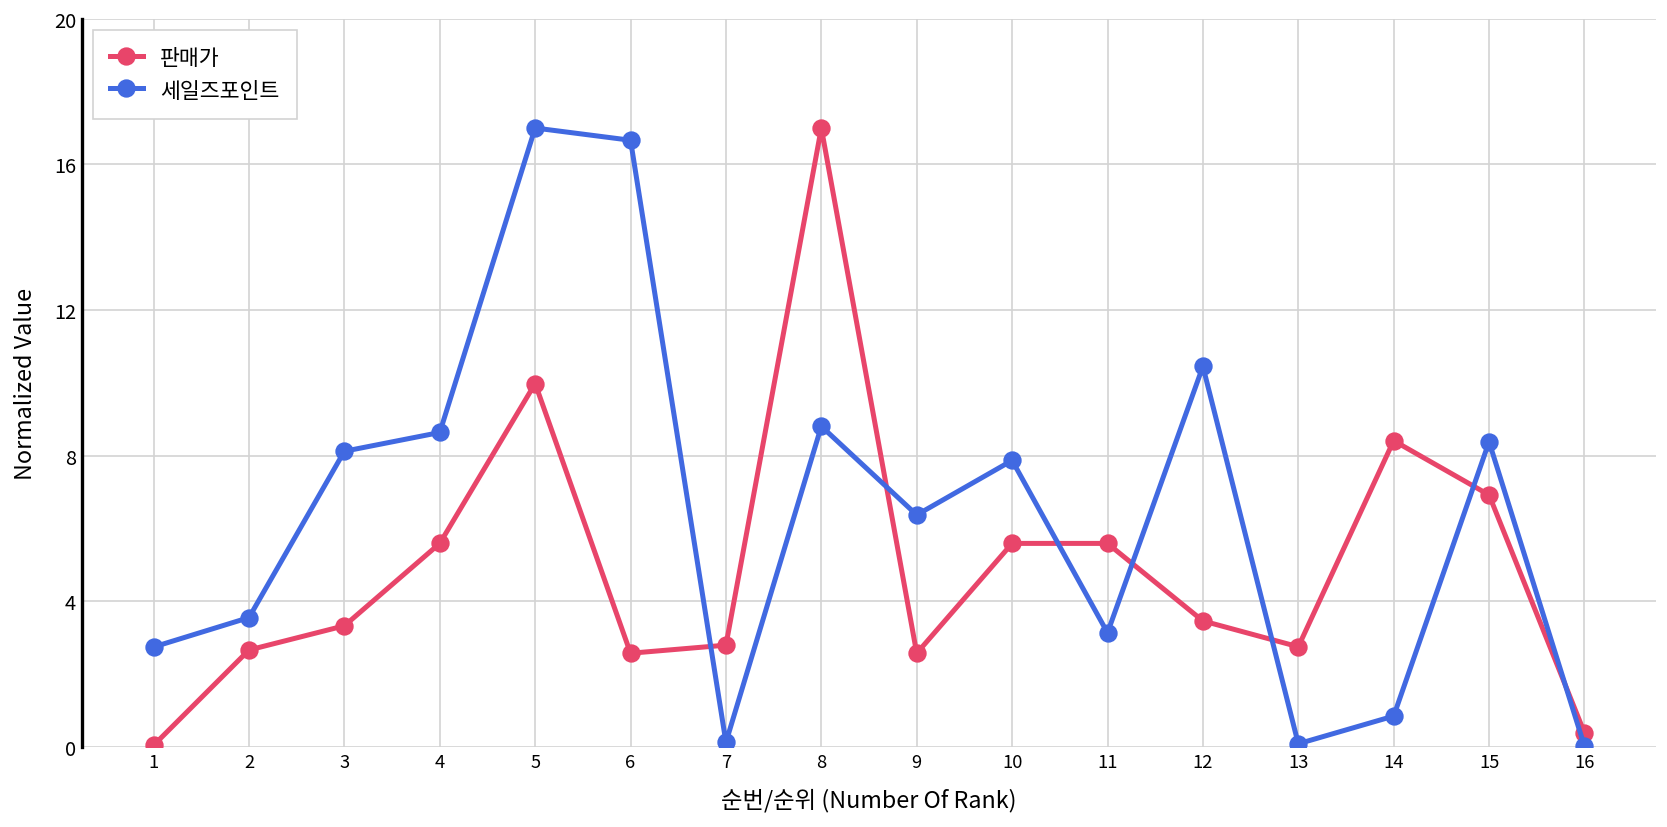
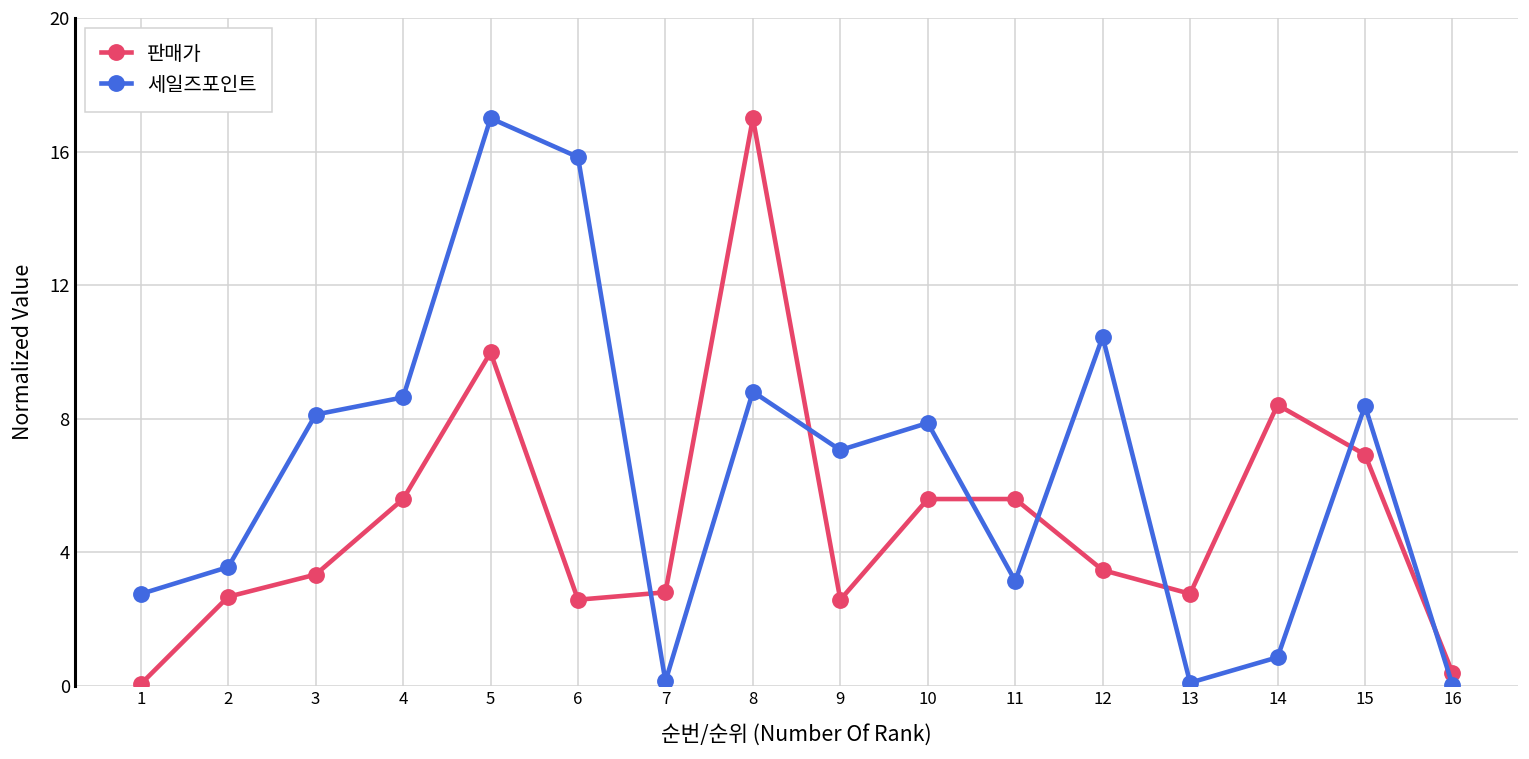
세일즈포인트, 6: 16.7 -> 15.8
세일즈포인트, 9: 6.4 -> 7.1
